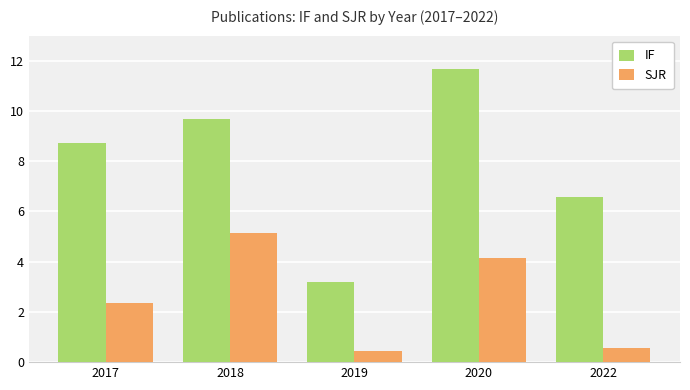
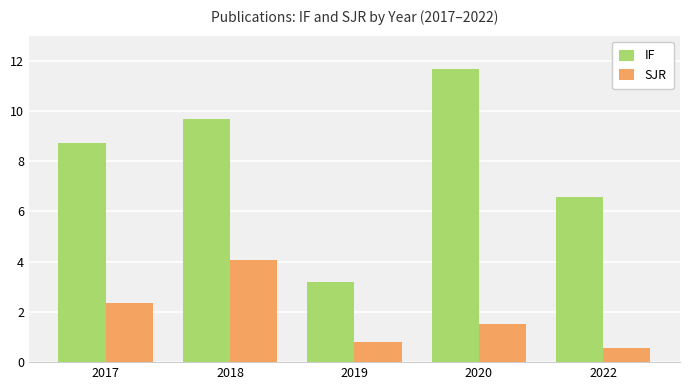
SJR, 2018: 5.1 -> 4.1
SJR, 2019: 0.5 -> 0.8
SJR, 2020: 4.1 -> 1.5
